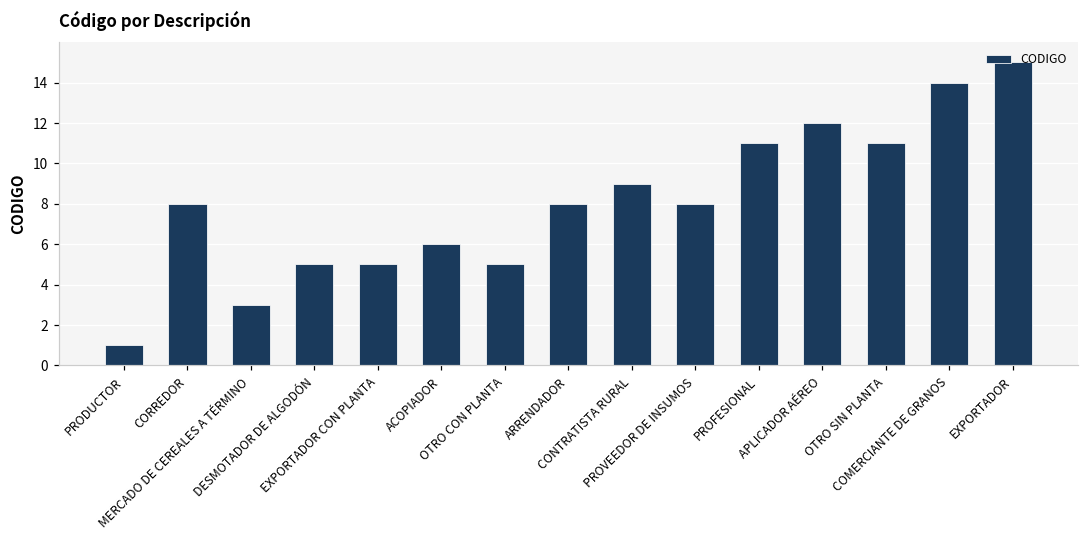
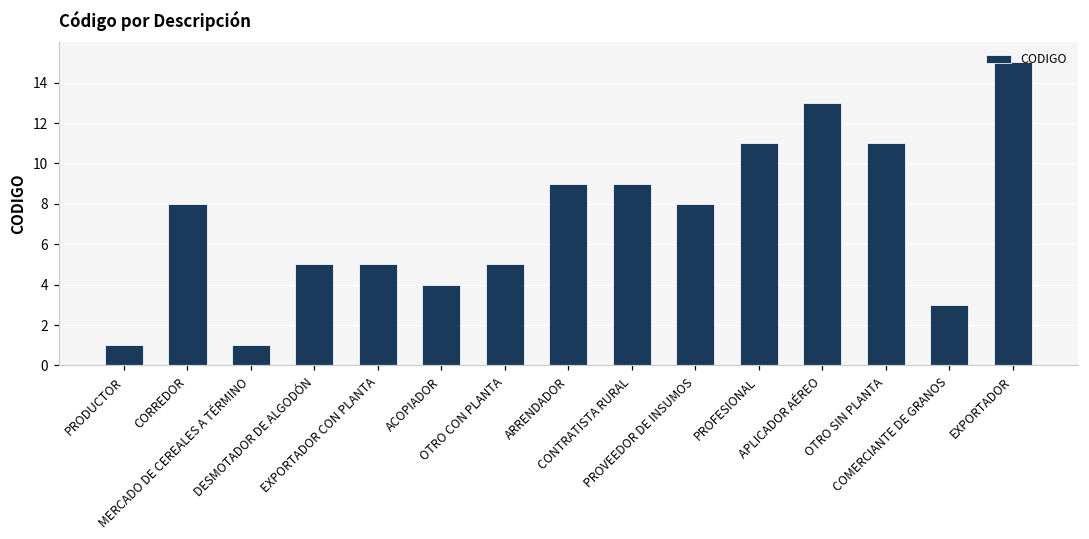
MERCADO DE CEREALES A TÉRMINO: 3 -> 1
ACOPIADOR: 6 -> 4
ARRENDADOR: 8 -> 9
APLICADOR AÉREO: 12 -> 13
COMERCIANTE DE GRANOS: 14 -> 3
